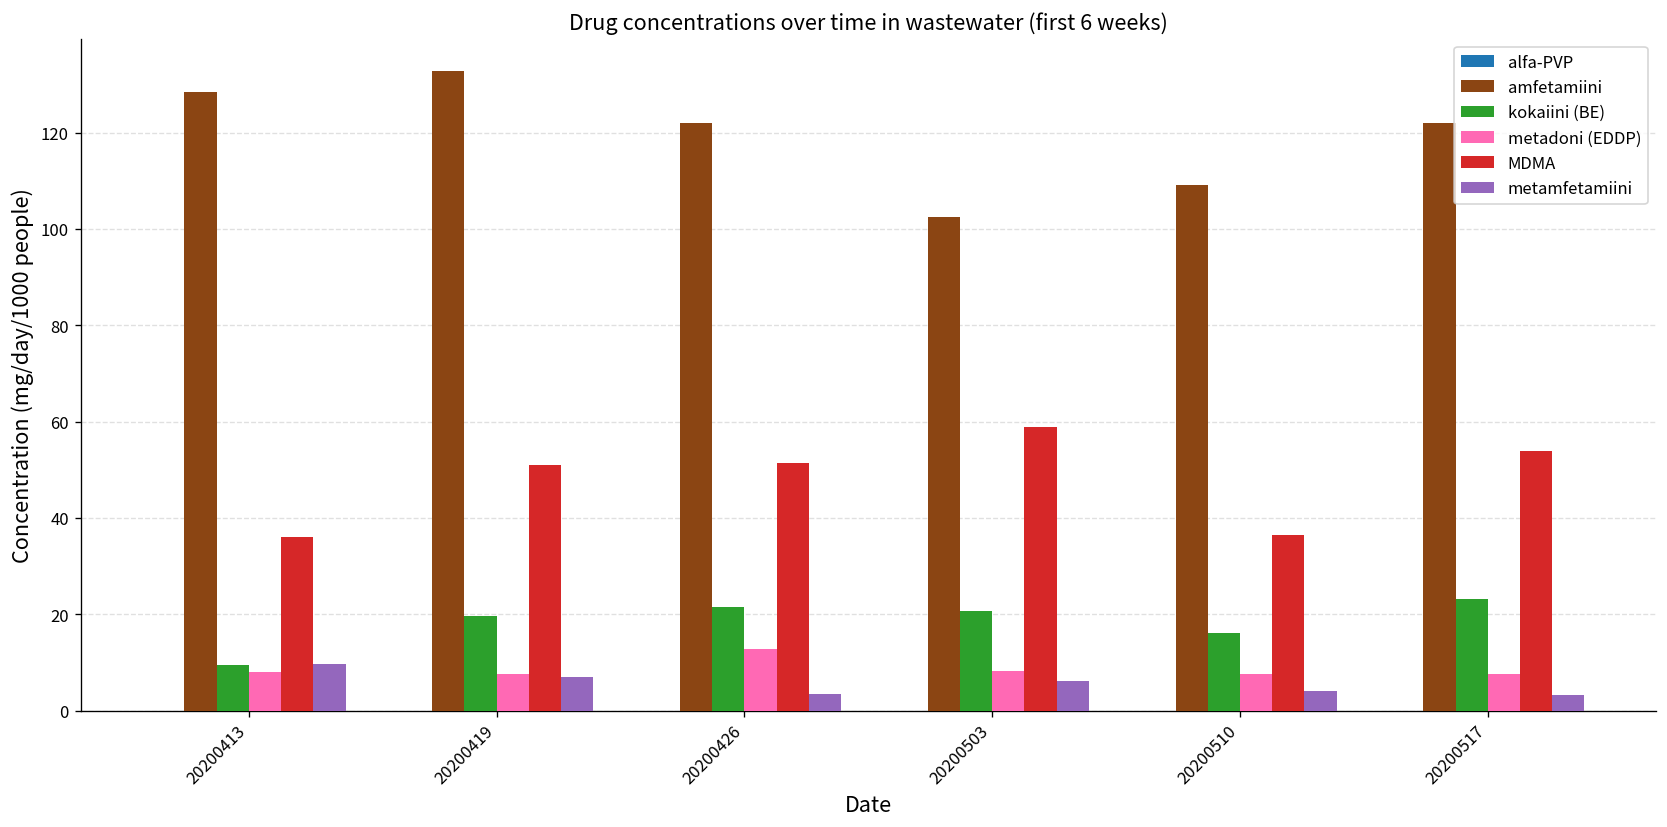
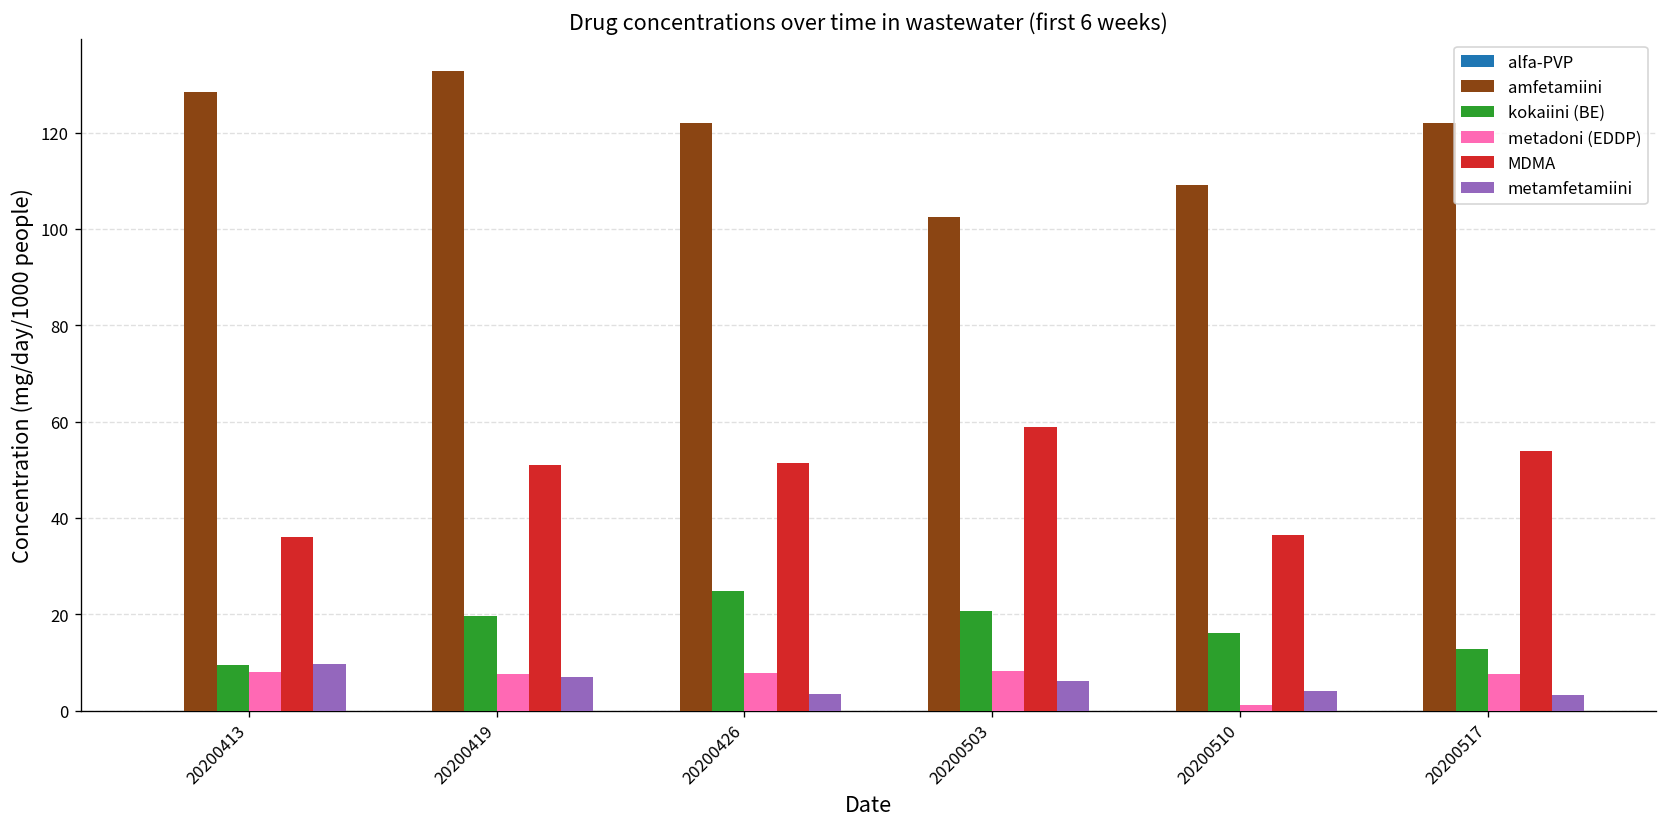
kokaiini (BE), 20200426: 21 -> 25
metadoni (EDDP), 20200426: 13 -> 8
metadoni (EDDP), 20200510: 8 -> 1
kokaiini (BE), 20200517: 23 -> 13
